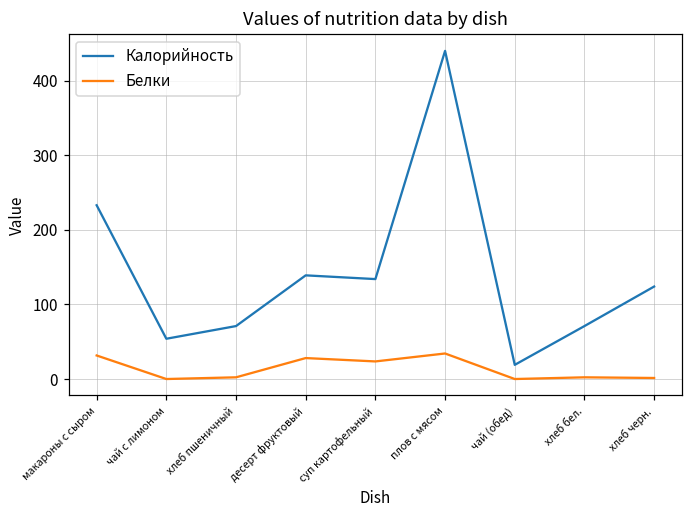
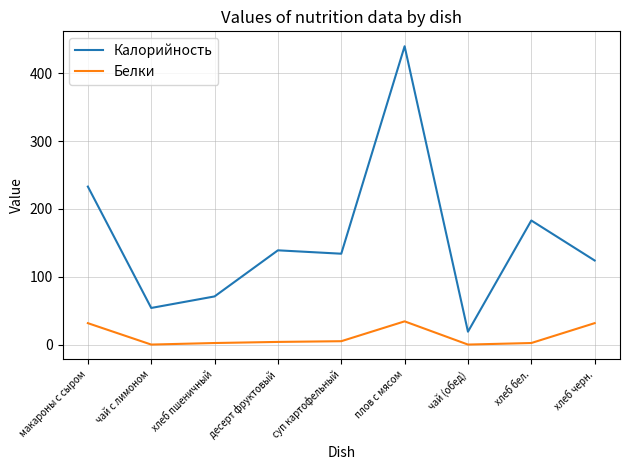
Белки, десерт фруктовый: 30 -> 0
Белки, суп картофельный: 20 -> 0
Калорийность, хлеб бел.: 70 -> 180
Белки, хлеб черн.: 0 -> 30
